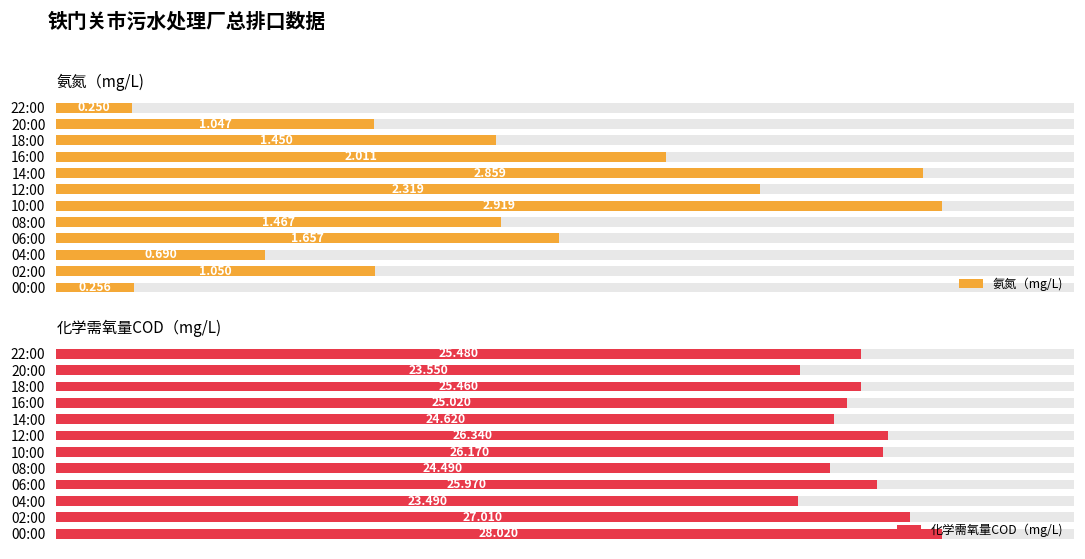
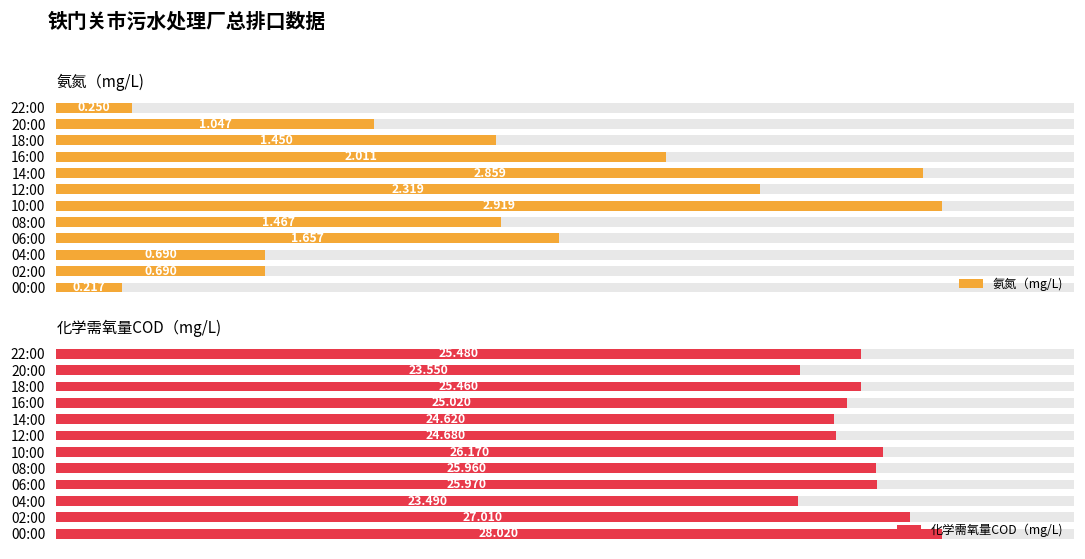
氨氮（mg/L), 氨氮（mg/L), 02:00: 1.050 -> 0.690
氨氮（mg/L), 氨氮（mg/L), 00:00: 0.256 -> 0.217
化学需氧量COD（mg/L), 化学需氧量COD（mg/L), 12:00: 26.340 -> 24.680
化学需氧量COD（mg/L), 化学需氧量COD（mg/L), 08:00: 24.490 -> 25.960
